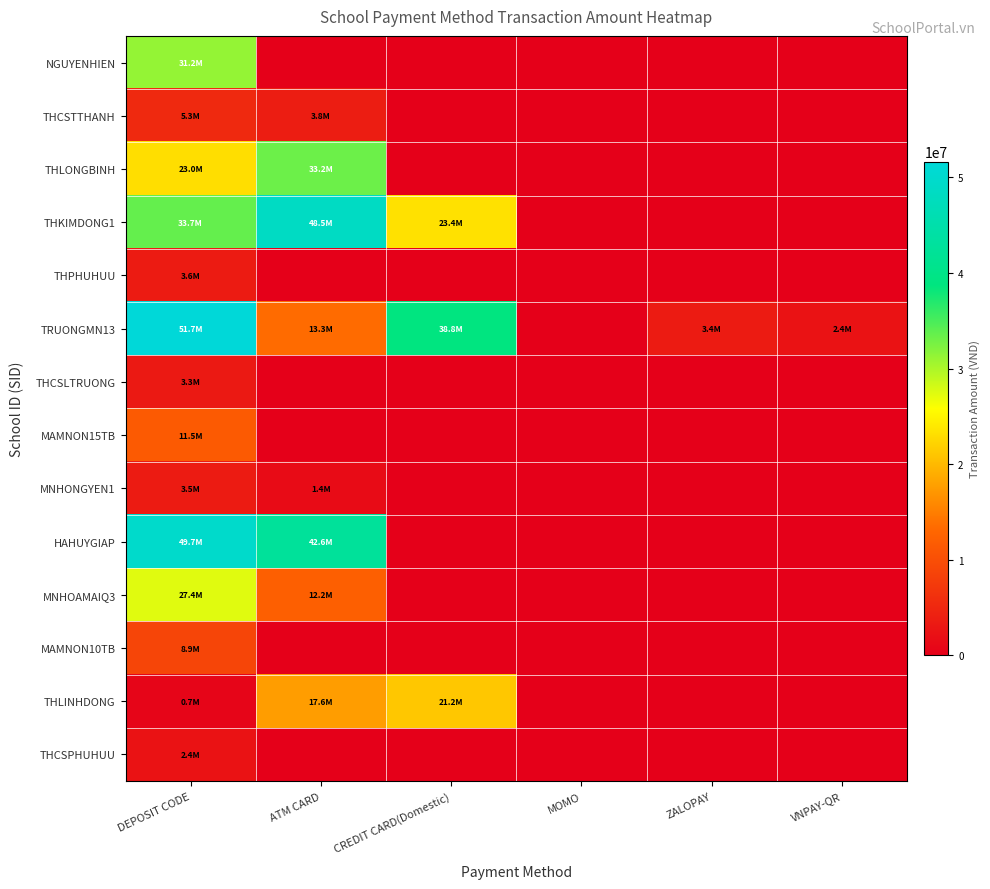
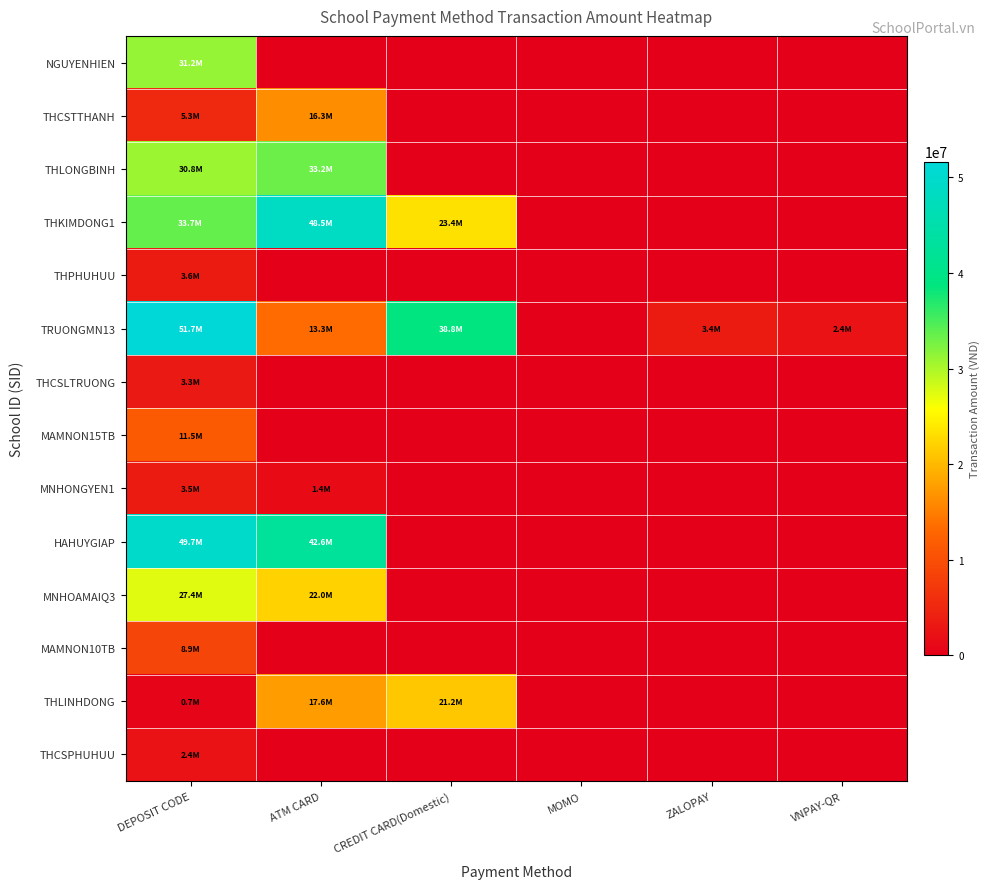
THCSTTHANH, ATM CARD: 3.8M -> 16.3M
THLONGBINH, DEPOSIT CODE: 23.0M -> 30.8M
MNHOAMAIQ3, ATM CARD: 12.2M -> 22.0M
